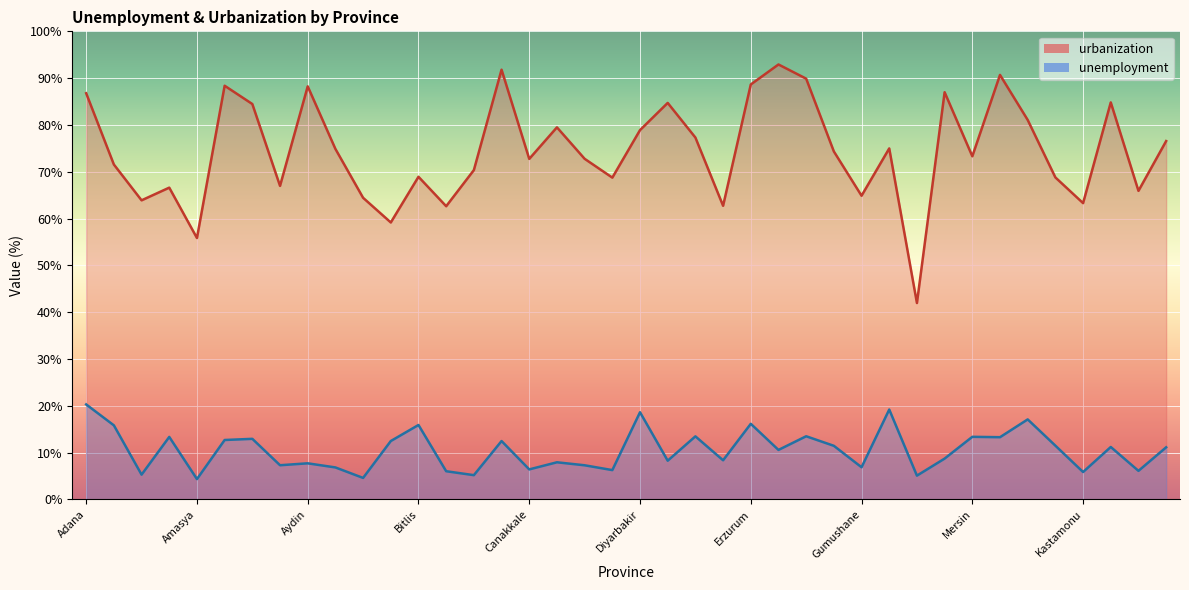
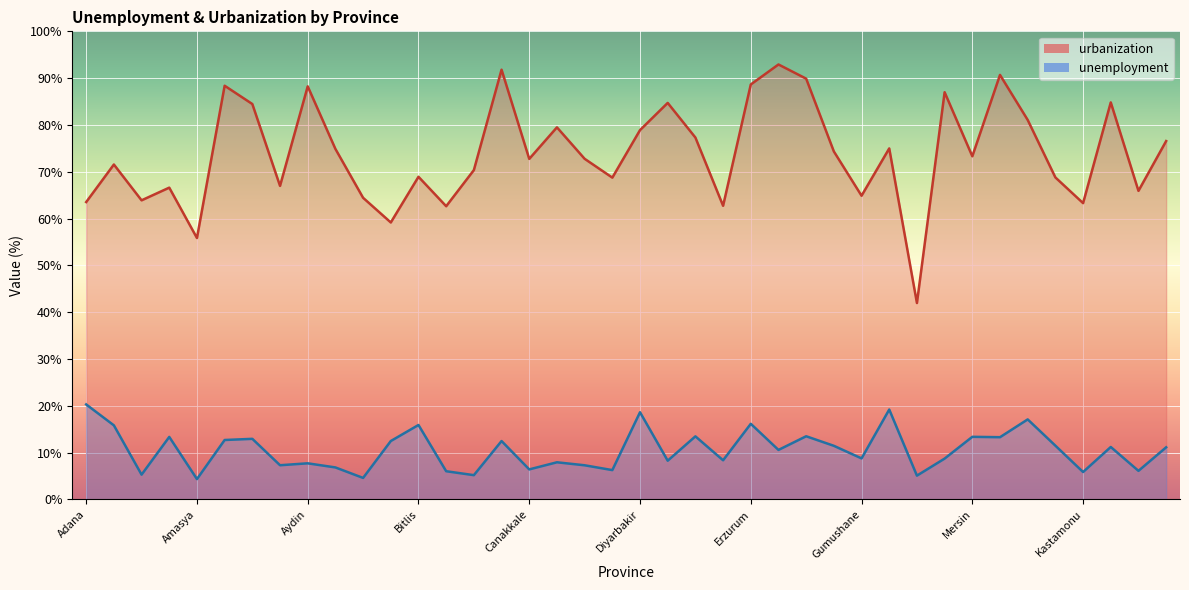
urbanization, Adana: 87% -> 64%
unemployment, Gumushane: 7% -> 9%
